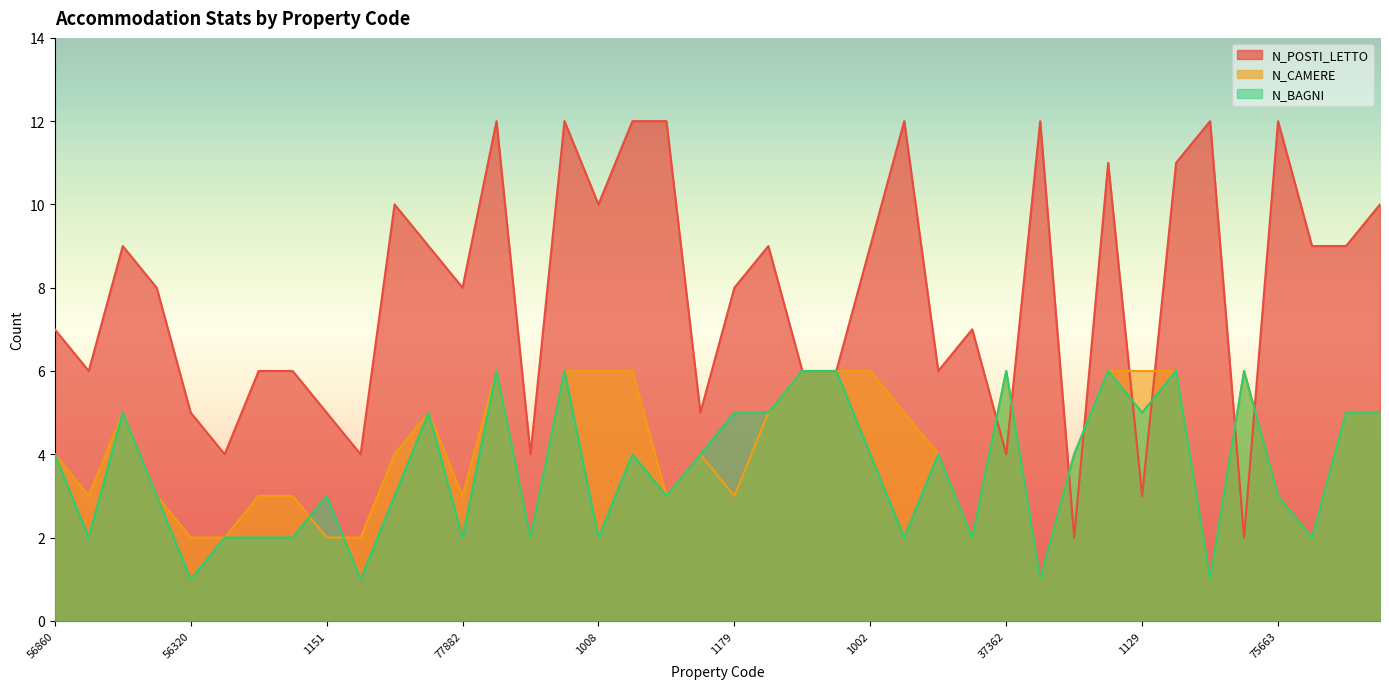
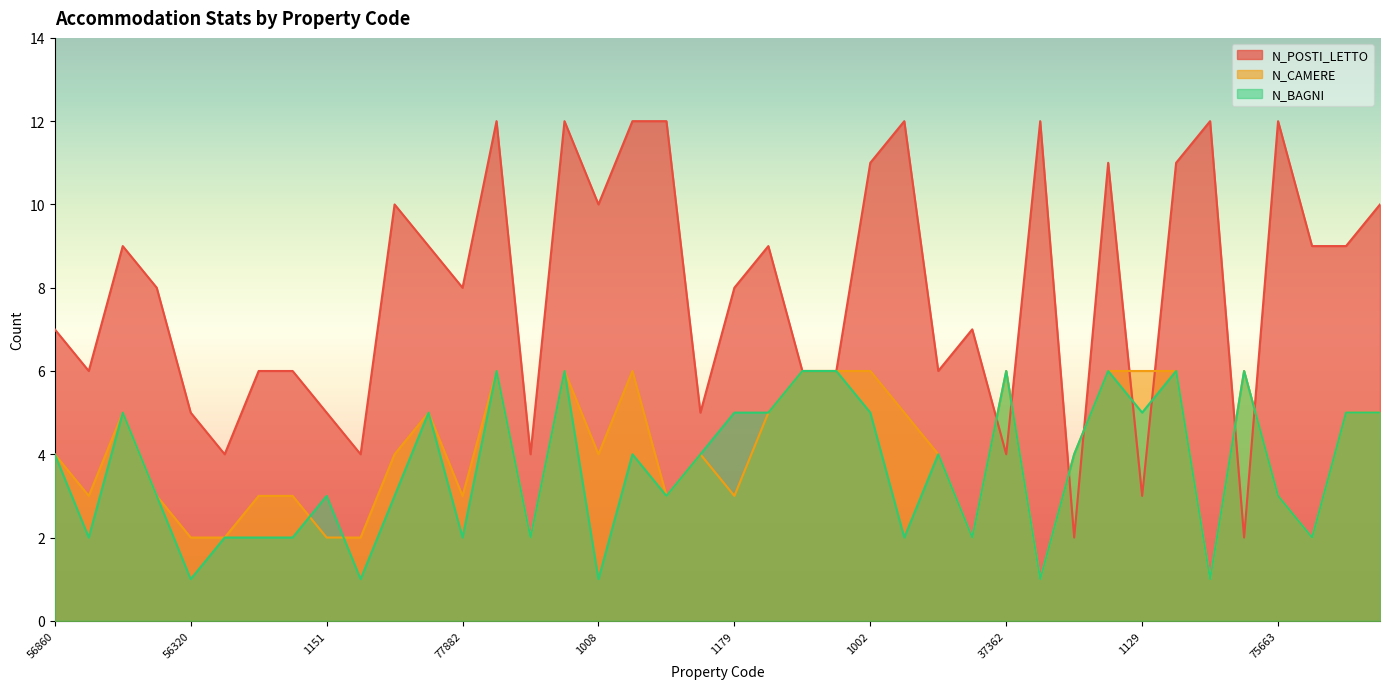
N_CAMERE, 1008: 6 -> 4
N_BAGNI, 1008: 2 -> 1
N_POSTI_LETTO, 1002: 9 -> 11
N_BAGNI, 1002: 4 -> 5
